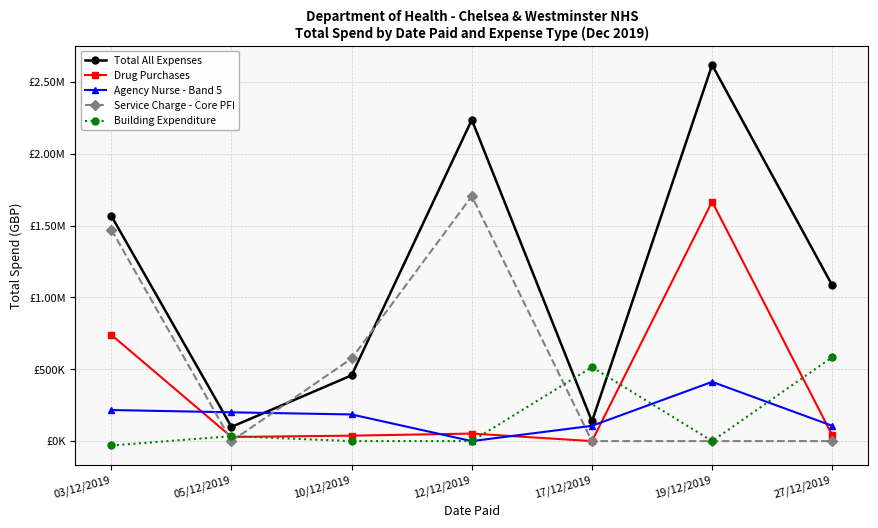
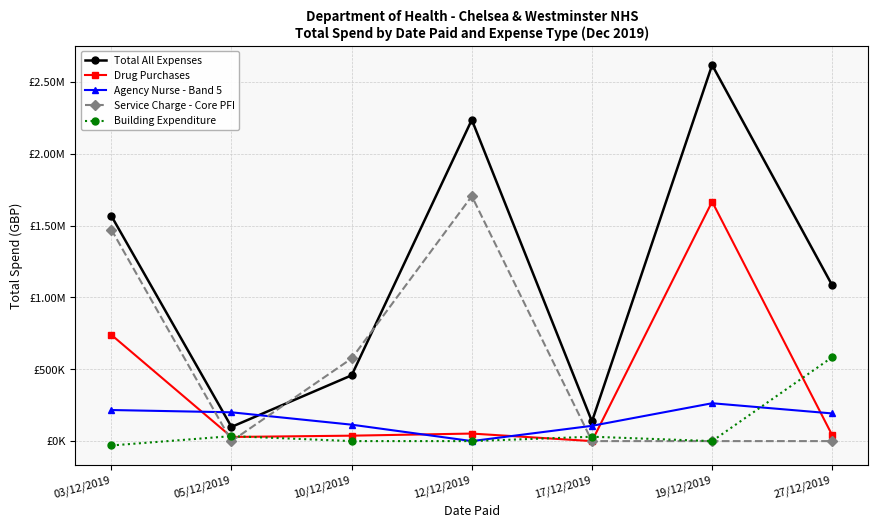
Agency Nurse - Band 5, 10/12/2019: £190000 -> £110000
Building Expenditure, 17/12/2019: £510000 -> £30000
Agency Nurse - Band 5, 19/12/2019: £410000 -> £260000
Agency Nurse - Band 5, 27/12/2019: £110000 -> £190000
